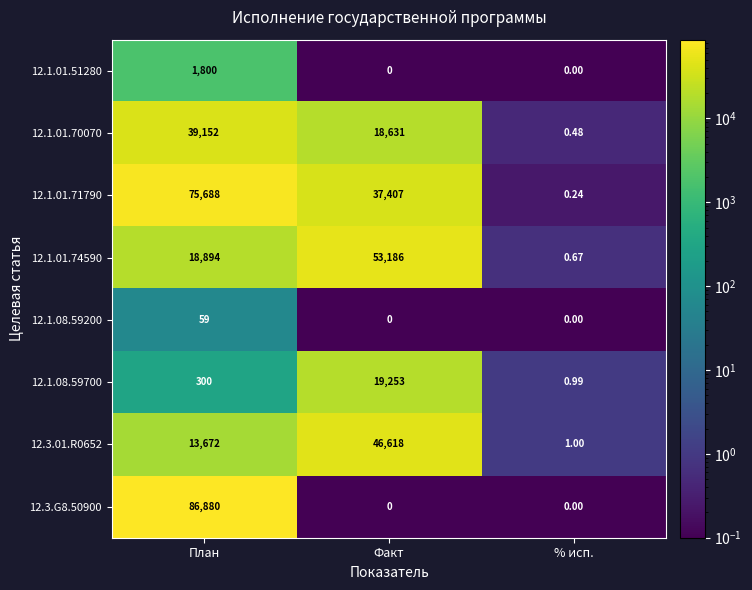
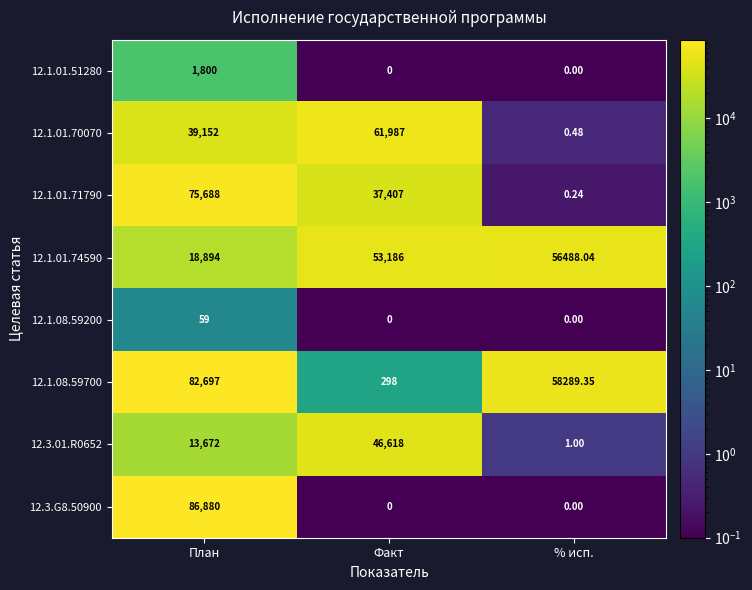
12.1.01.70070, Факт: 18,631 -> 61,987
12.1.01.74590, % исп.: 0.67 -> 56488.04
12.1.08.59700, План: 300 -> 82,697
12.1.08.59700, Факт: 19,253 -> 298
12.1.08.59700, % исп.: 0.99 -> 58289.35
